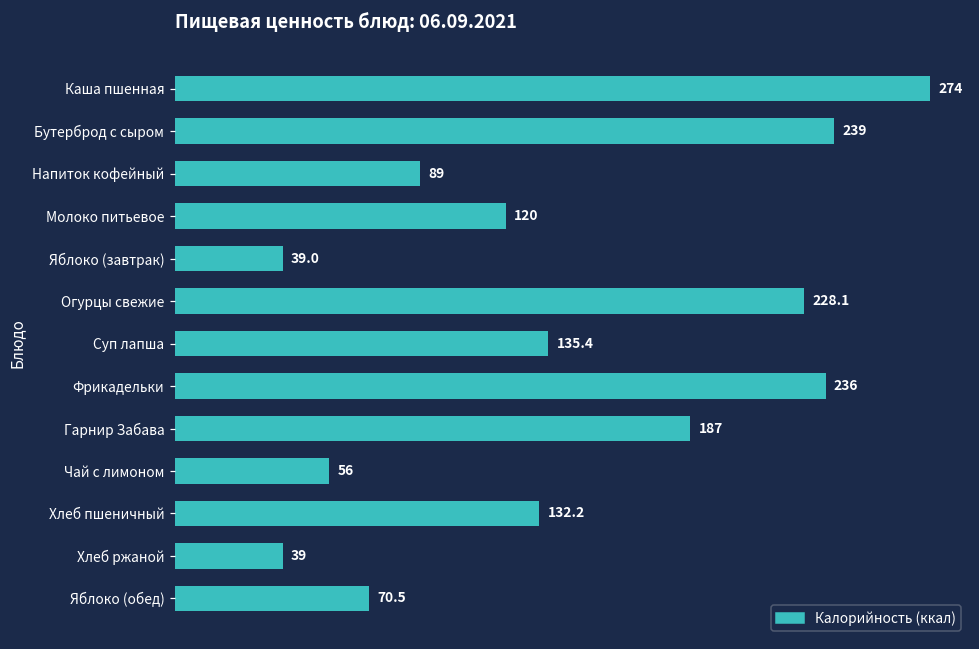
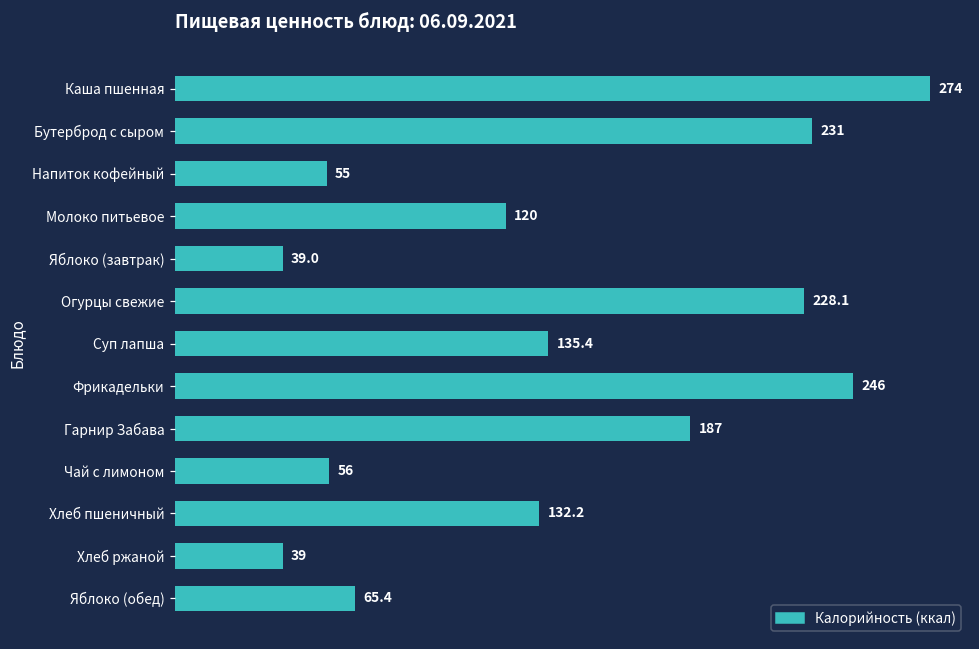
Бутерброд с сыром: 239 -> 231
Напиток кофейный: 89 -> 55
Фрикадельки: 236 -> 246
Яблоко (обед): 70.5 -> 65.4
